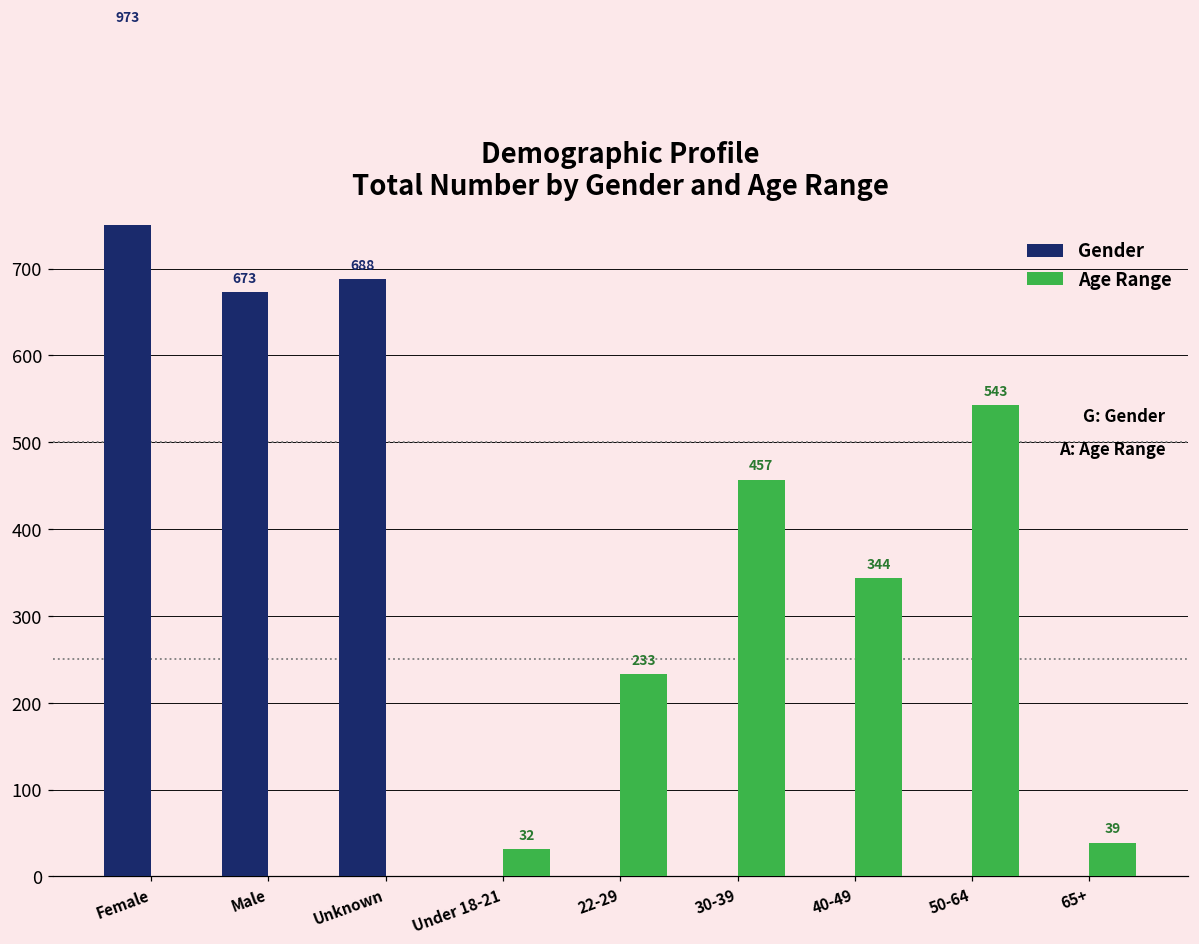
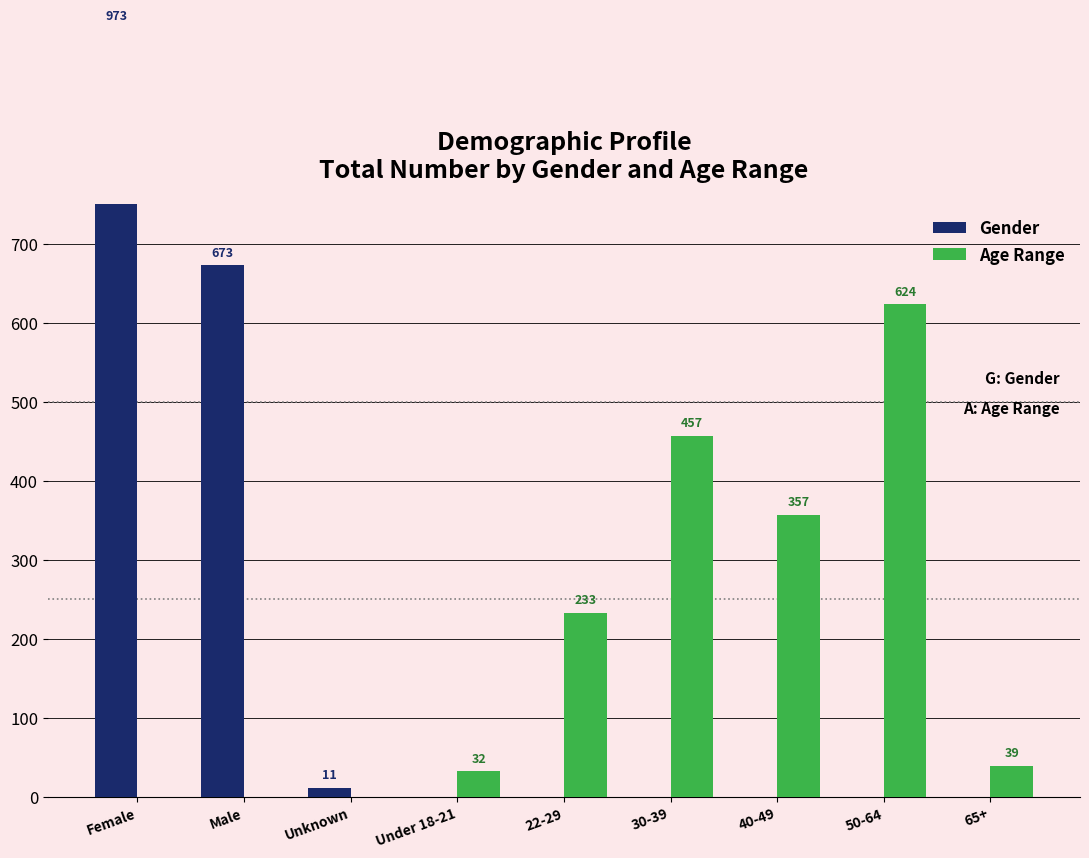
Gender, Unknown: 688 -> 11
Age Range, 40-49: 344 -> 357
Age Range, 50-64: 543 -> 624
